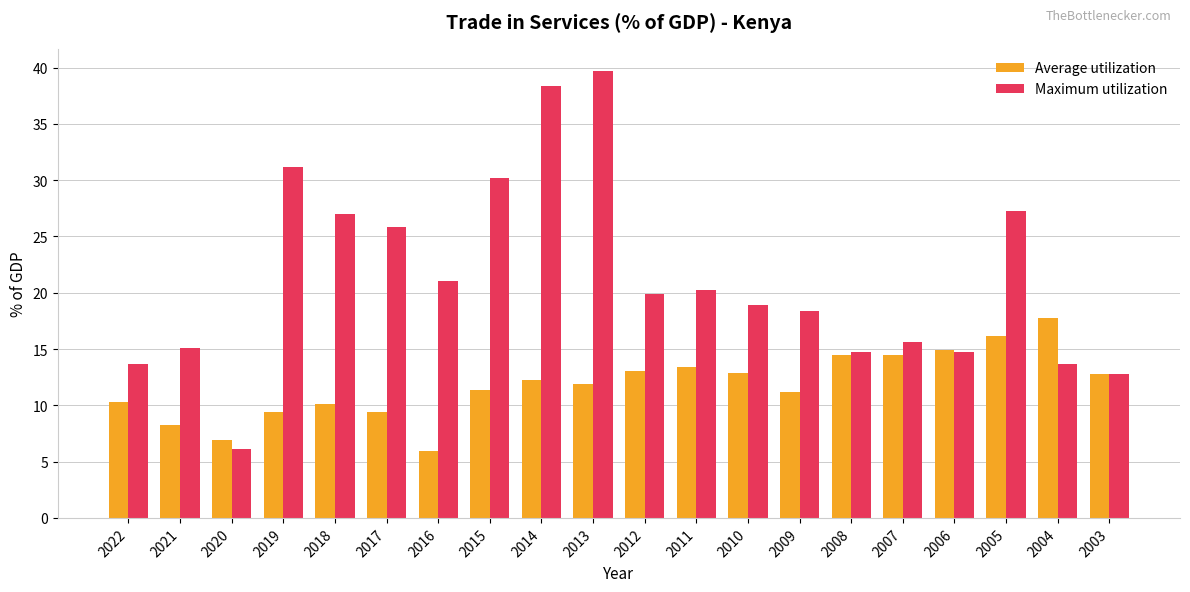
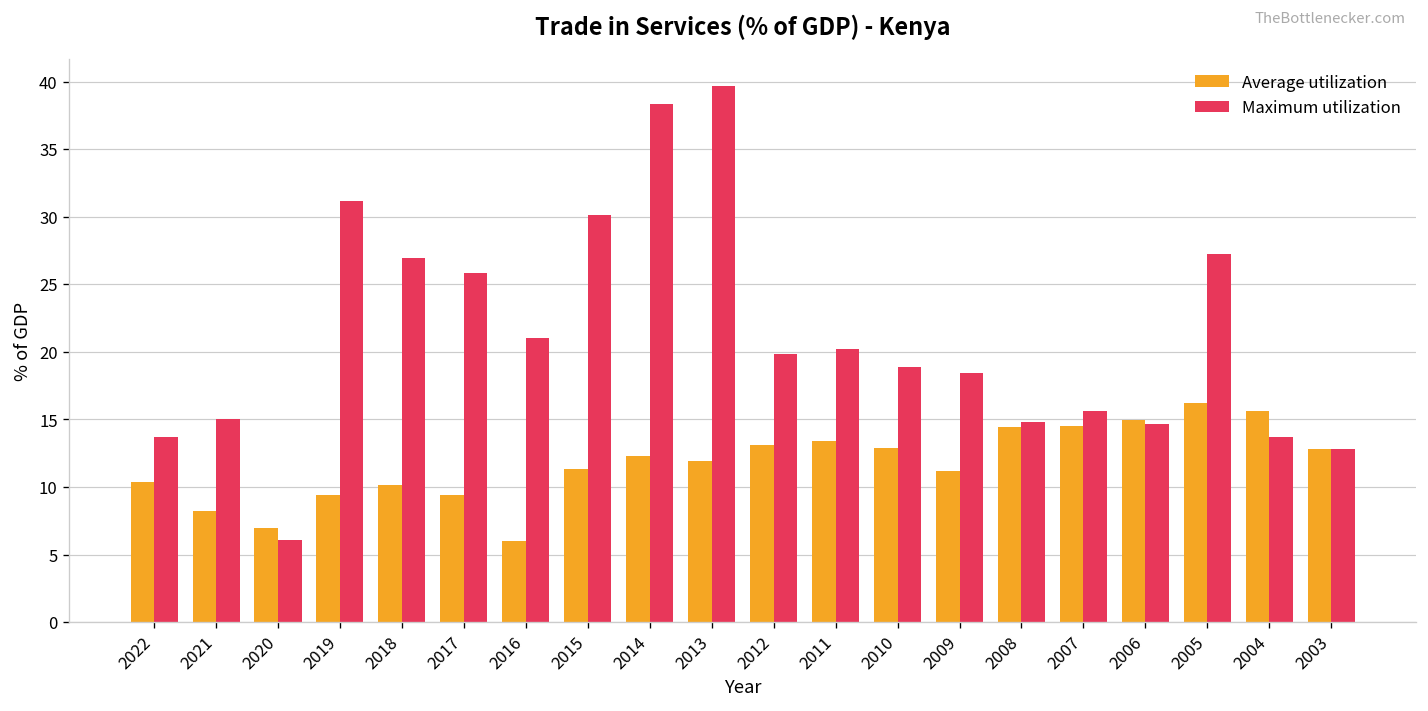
Average utilization, 2004: 17.8 -> 15.6
